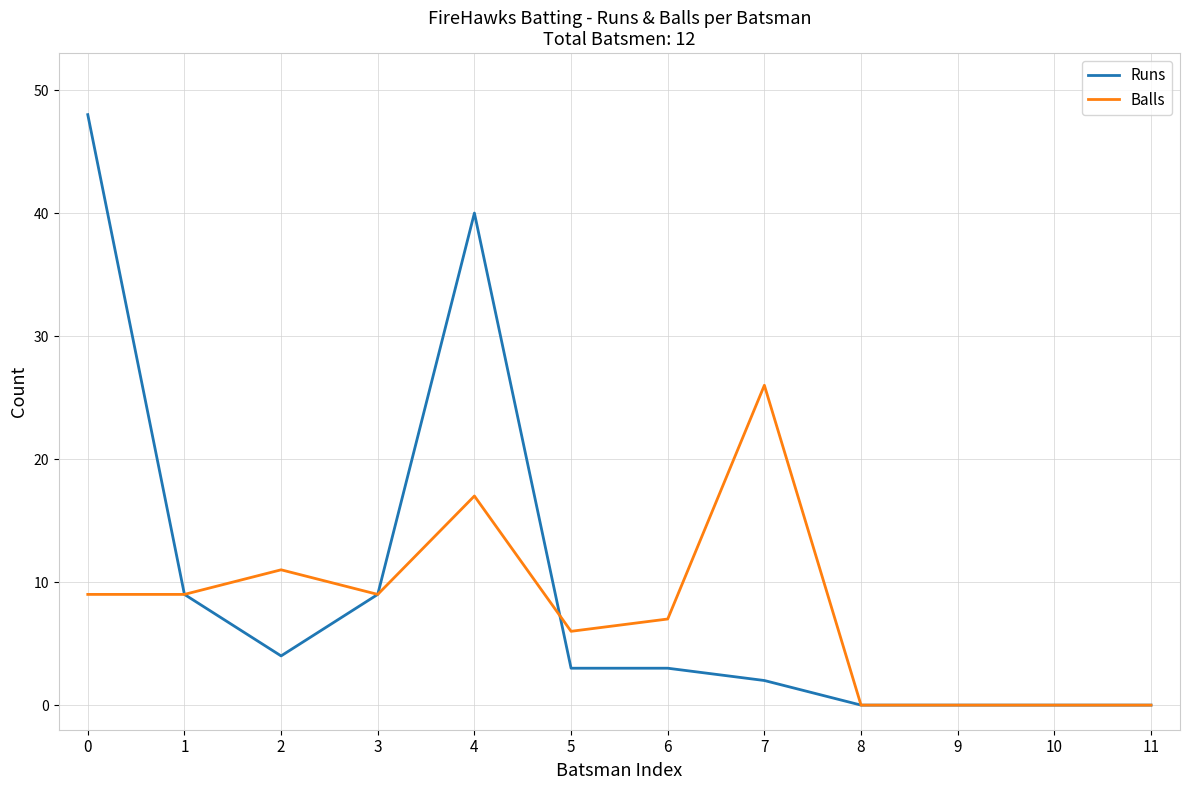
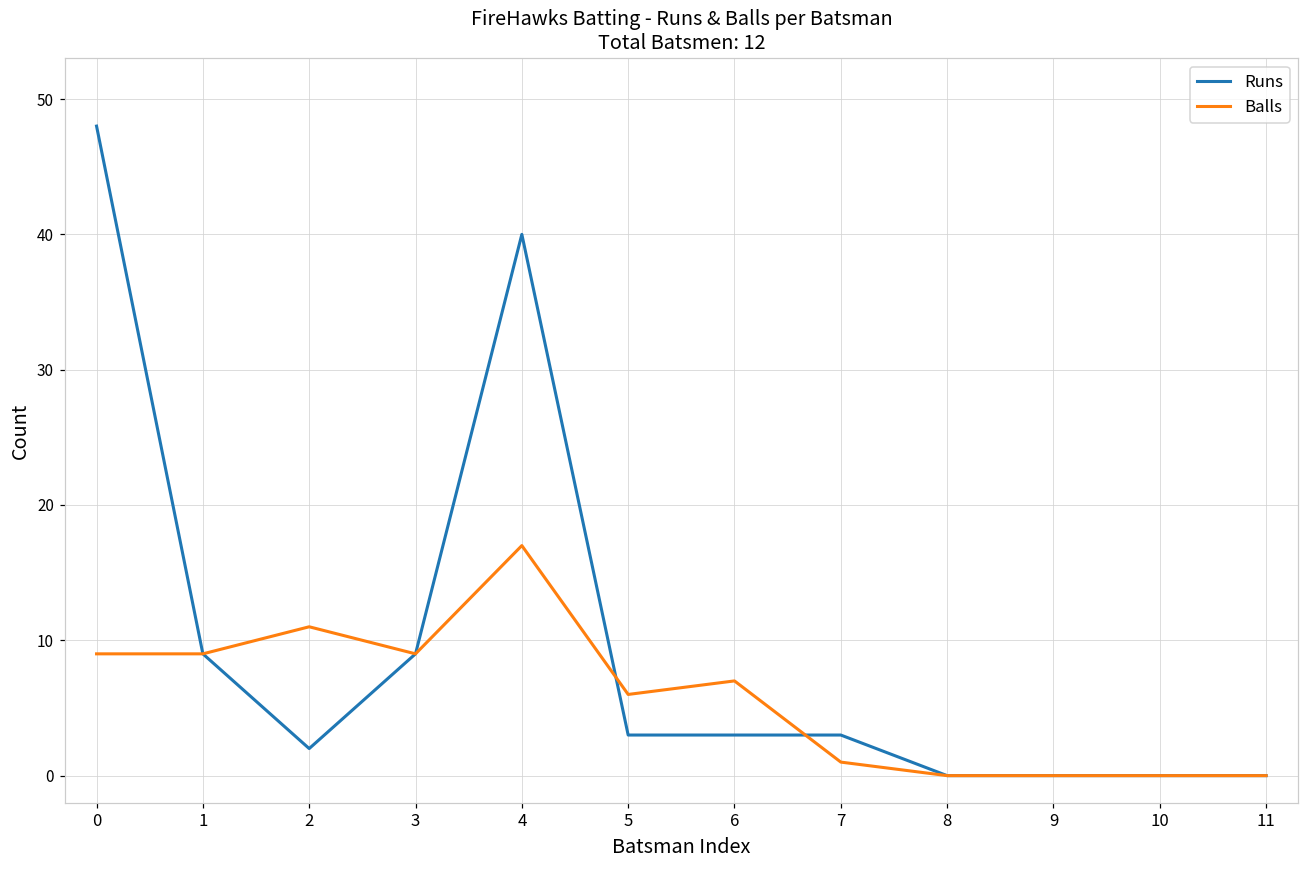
Runs, 2: 4 -> 2
Runs, 7: 2 -> 3
Balls, 7: 26 -> 1
